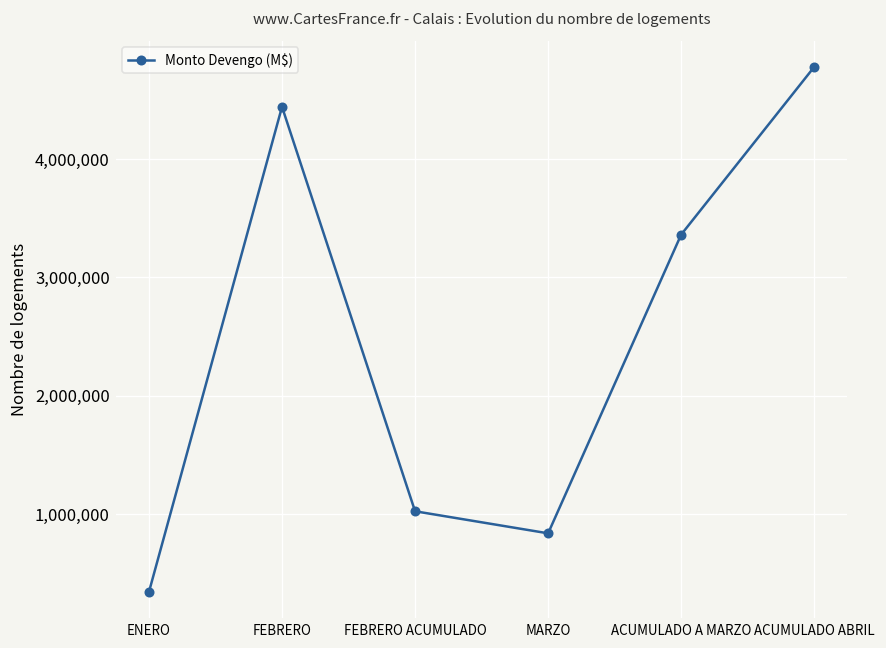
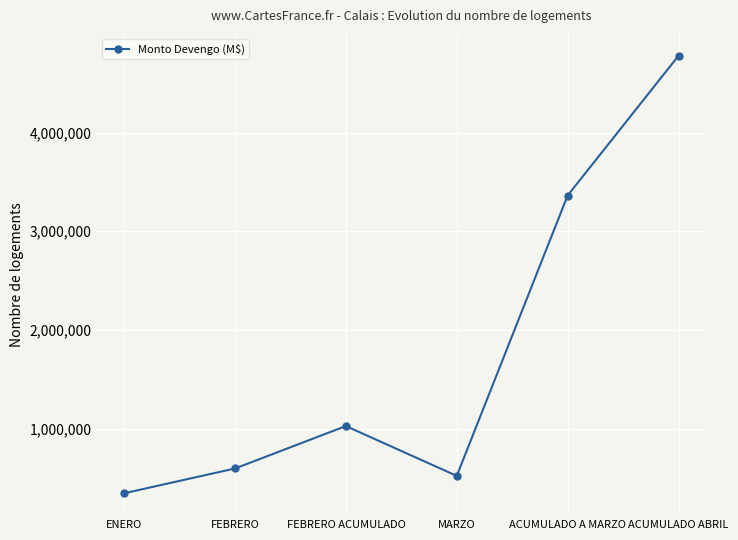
FEBRERO: 4,400,000 -> 600,000
MARZO: 800,000 -> 500,000
